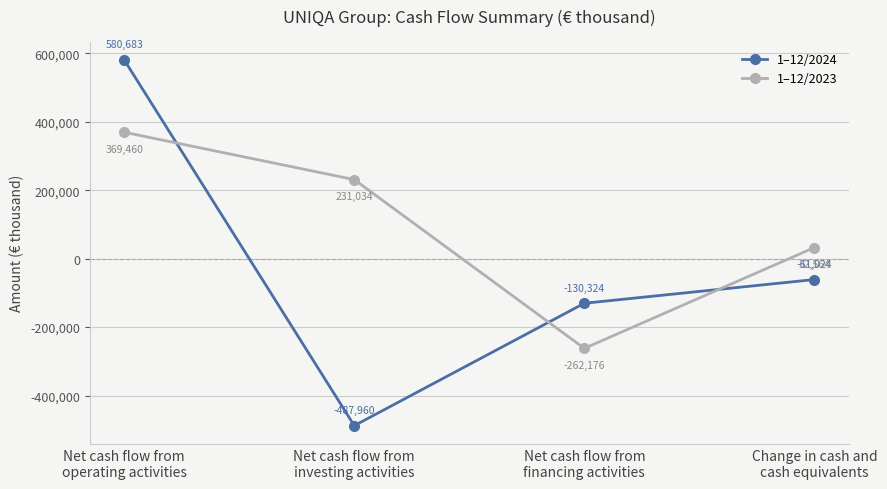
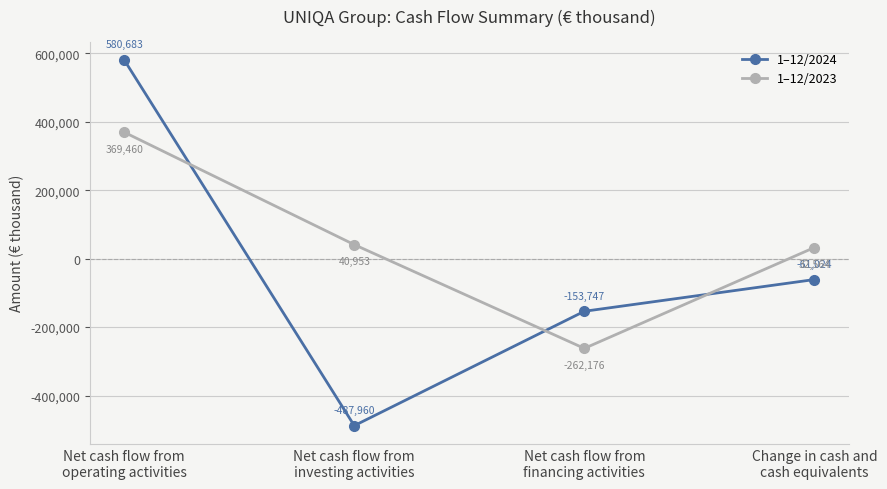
1–12/2023, Net cash flow from investing activities: 231,034 -> 40,953
1–12/2024, Net cash flow from financing activities: -130,324 -> -153,747
